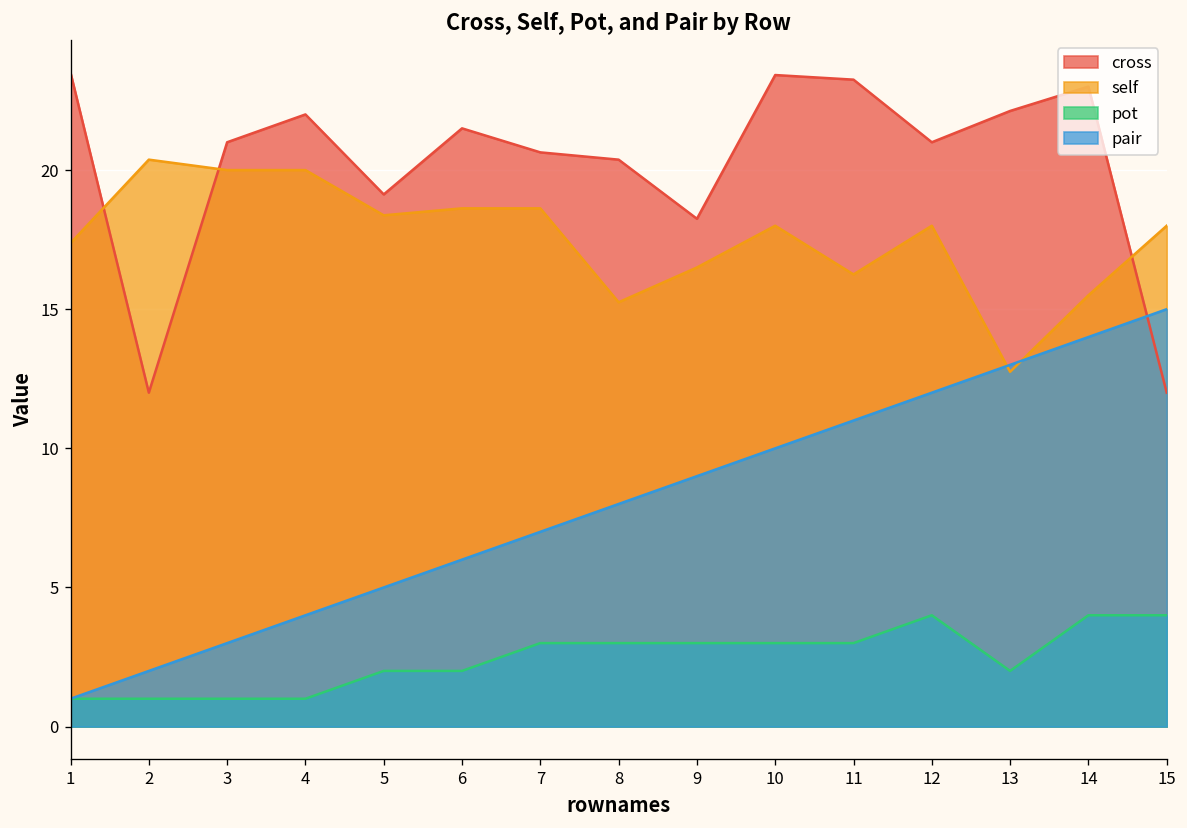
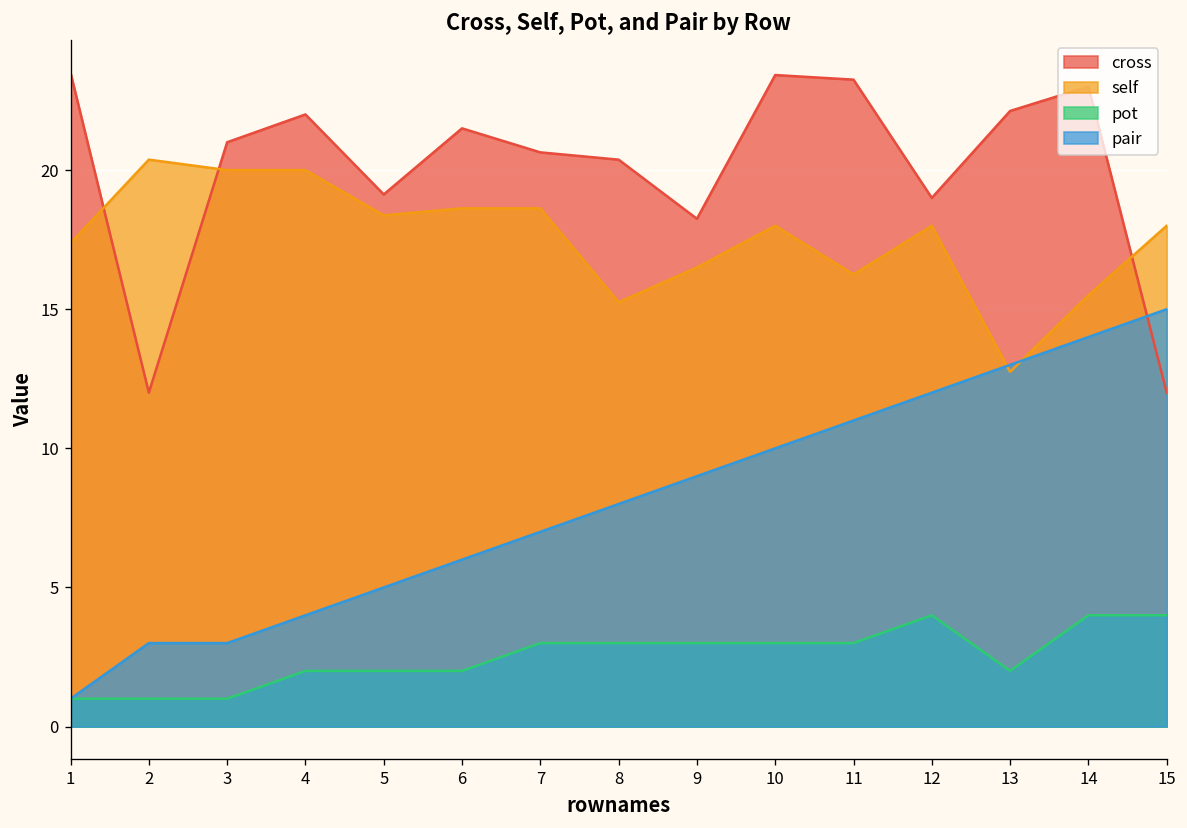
pair, 2: 2 -> 3
pot, 4: 1 -> 2
cross, 12: 21 -> 19
